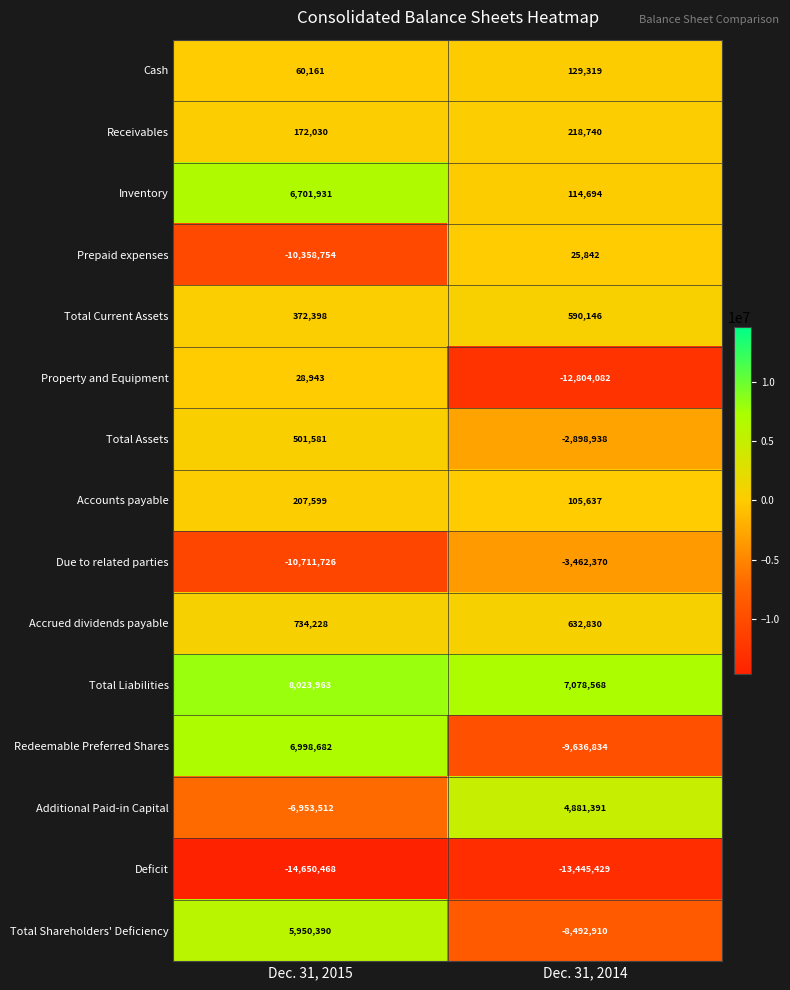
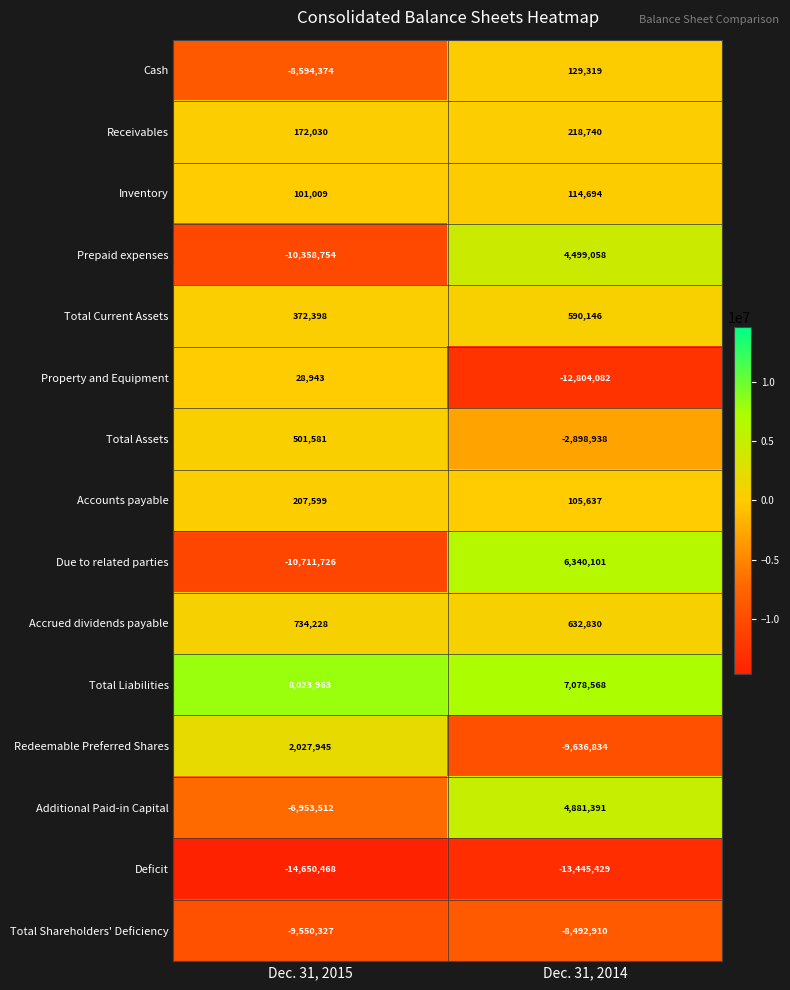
Cash, Dec. 31, 2015: 60,161 -> -8,594,374
Inventory, Dec. 31, 2015: 6,701,931 -> 101,009
Prepaid expenses, Dec. 31, 2014: 25,842 -> 4,499,058
Due to related parties, Dec. 31, 2014: -3,462,370 -> 6,340,101
Redeemable Preferred Shares, Dec. 31, 2015: 6,998,682 -> 2,027,945
Total Shareholders' Deficiency, Dec. 31, 2015: 5,950,390 -> -9,550,327
